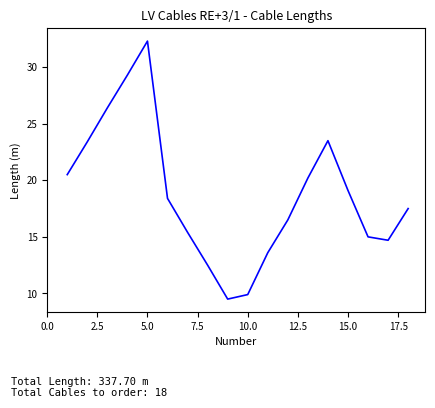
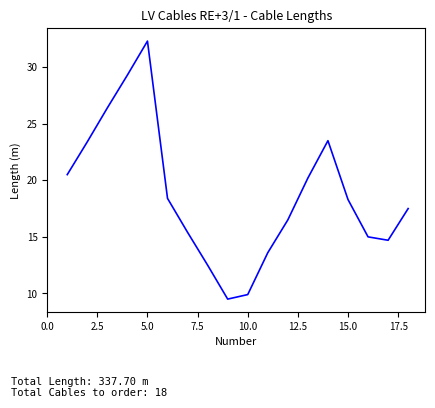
15.0: 19.1 -> 18.3
